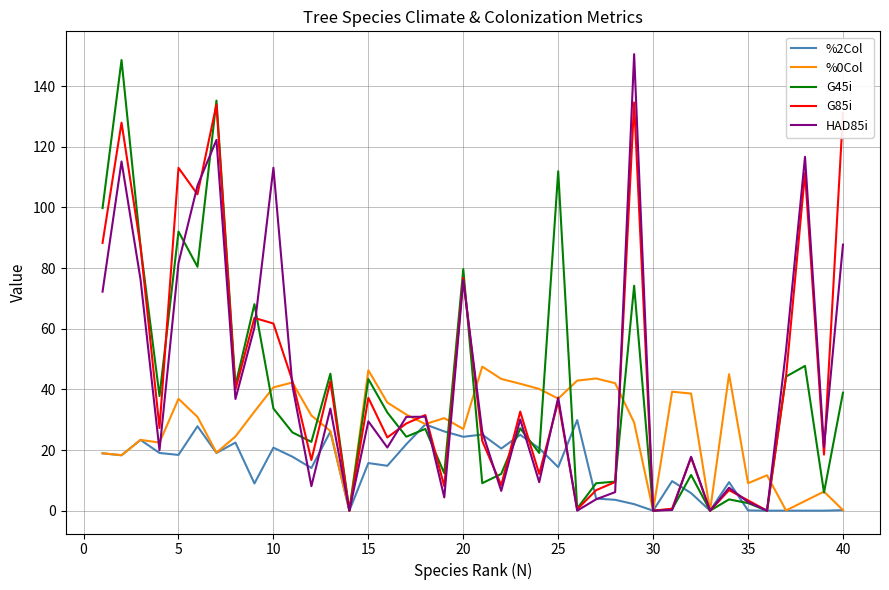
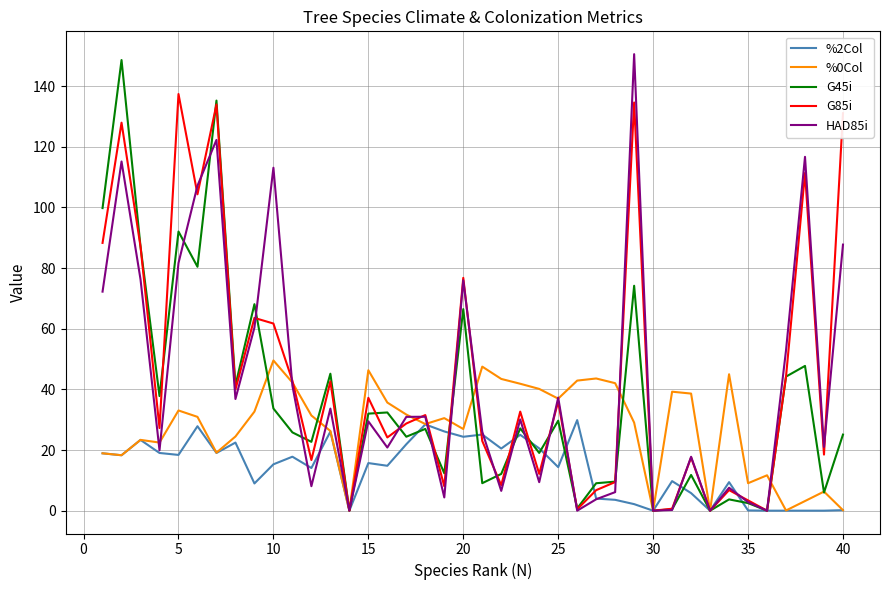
%0Col, 5: 37 -> 33
G85i, 5: 113 -> 137
%2Col, 10: 21 -> 15
%0Col, 10: 41 -> 50
G45i, 15: 43 -> 32
G45i, 20: 80 -> 66
G45i, 25: 112 -> 30
G45i, 40: 39 -> 25
